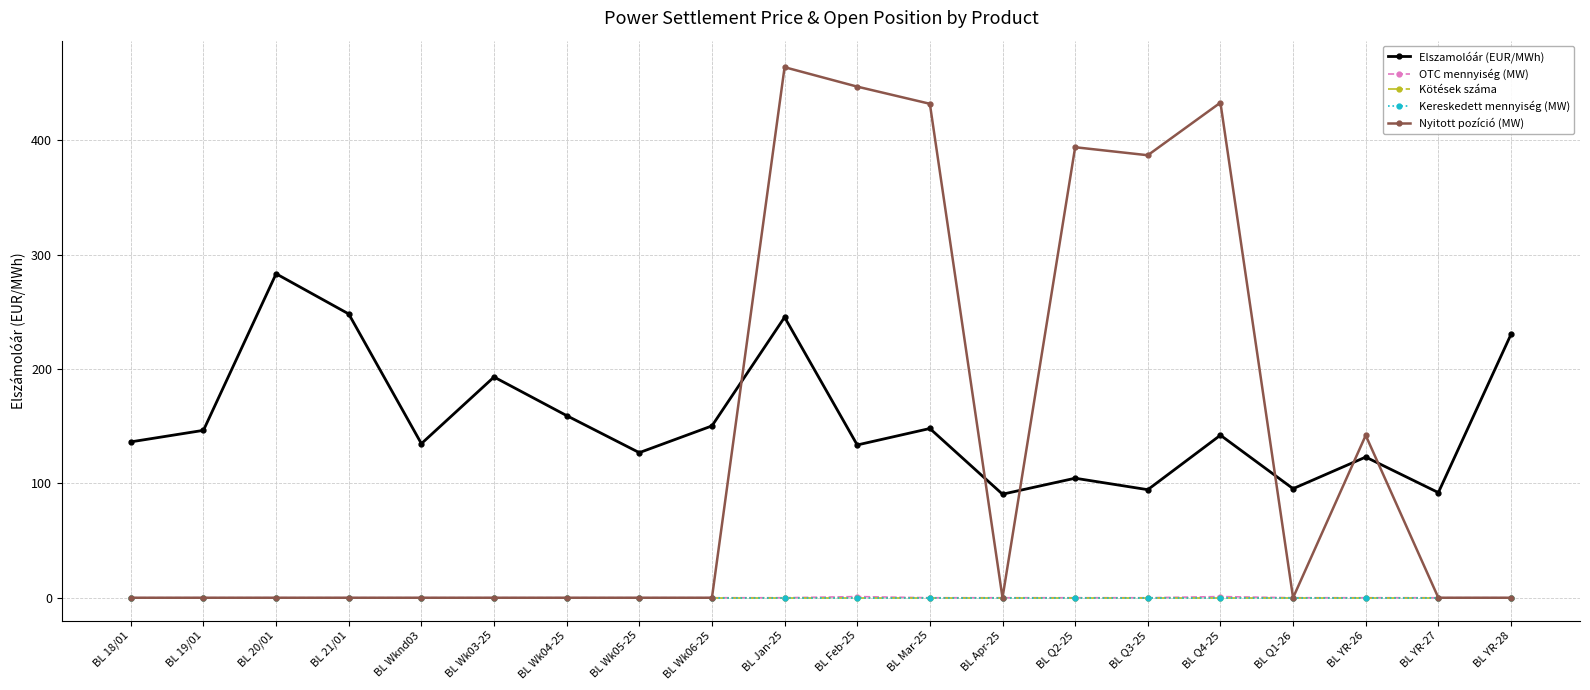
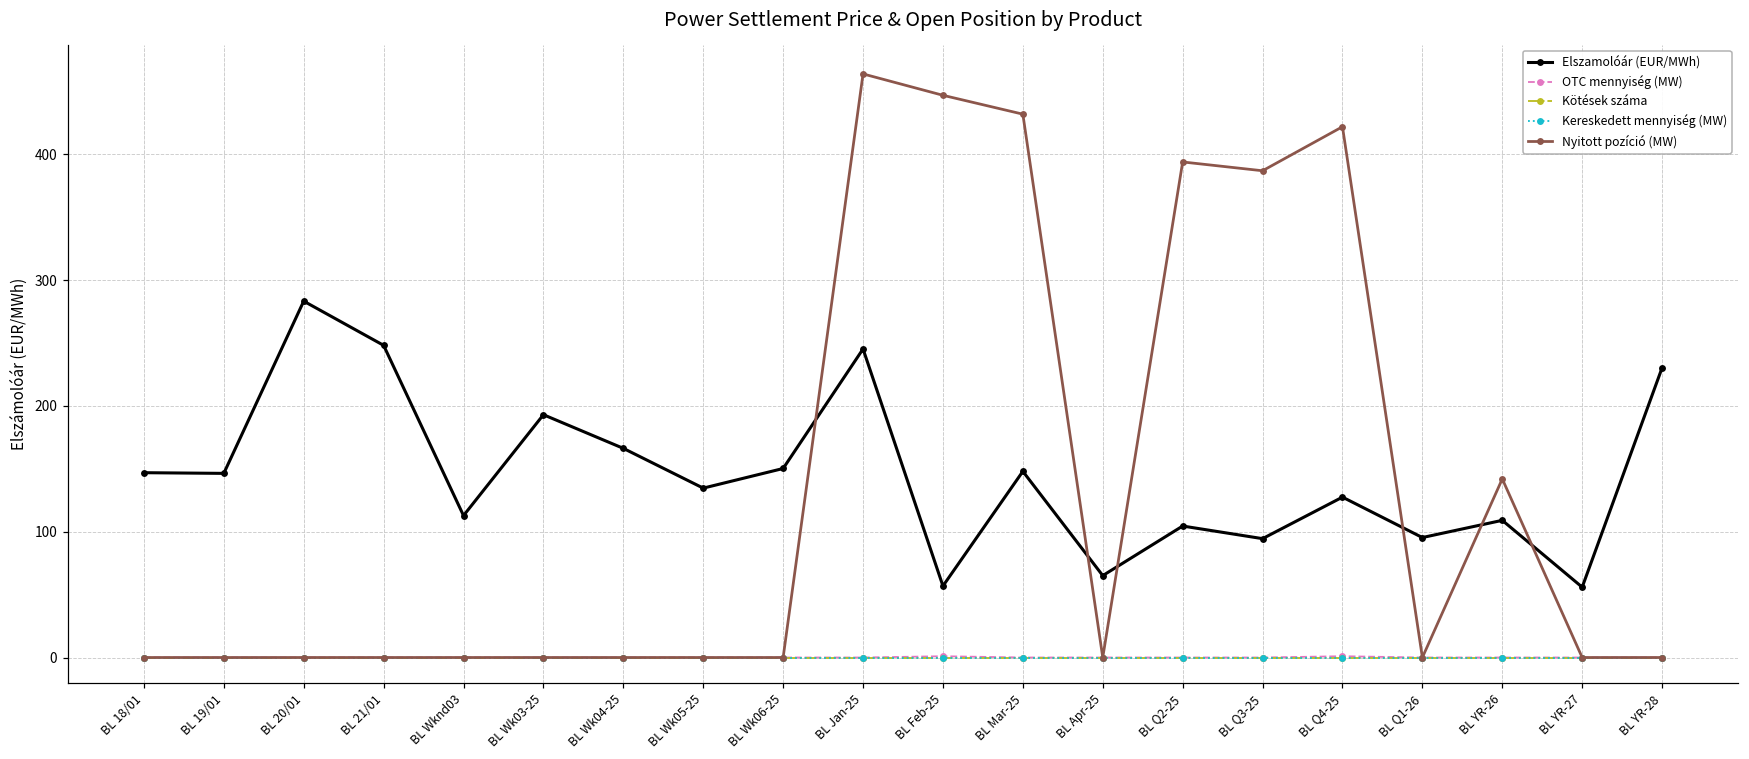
Elszamolóár (EUR/MWh), BL 18/01: 136 -> 147
Elszamolóár (EUR/MWh), BL Wknd03: 135 -> 113
Elszamolóár (EUR/MWh), BL Wk04-25: 159 -> 166
Elszamolóár (EUR/MWh), BL Wk05-25: 127 -> 135
Elszamolóár (EUR/MWh), BL Feb-25: 134 -> 57
Elszamolóár (EUR/MWh), BL Apr-25: 91 -> 65
Elszamolóár (EUR/MWh), BL Q4-25: 142 -> 128
Nyitott pozíció (MW), BL Q4-25: 433 -> 422
Elszamolóár (EUR/MWh), BL YR-26: 123 -> 109
Elszamolóár (EUR/MWh), BL YR-27: 92 -> 56
